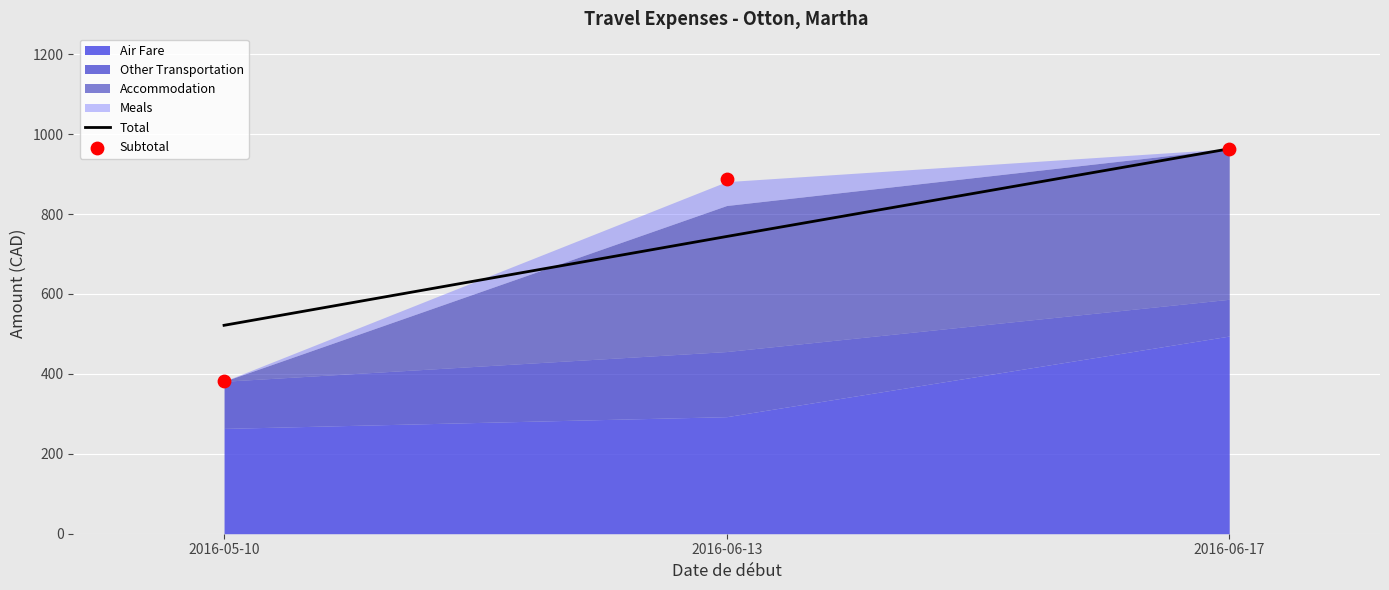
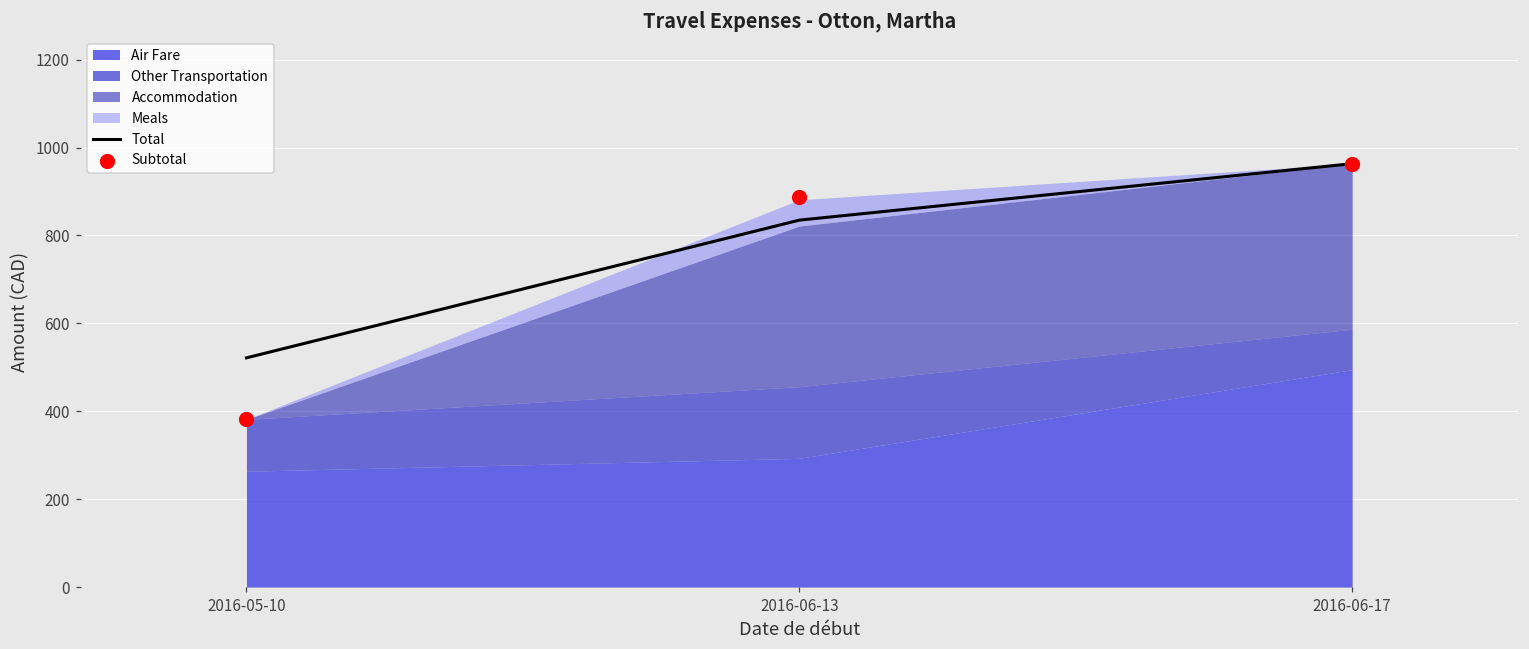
Total, 2016-06-13: 740 -> 830
